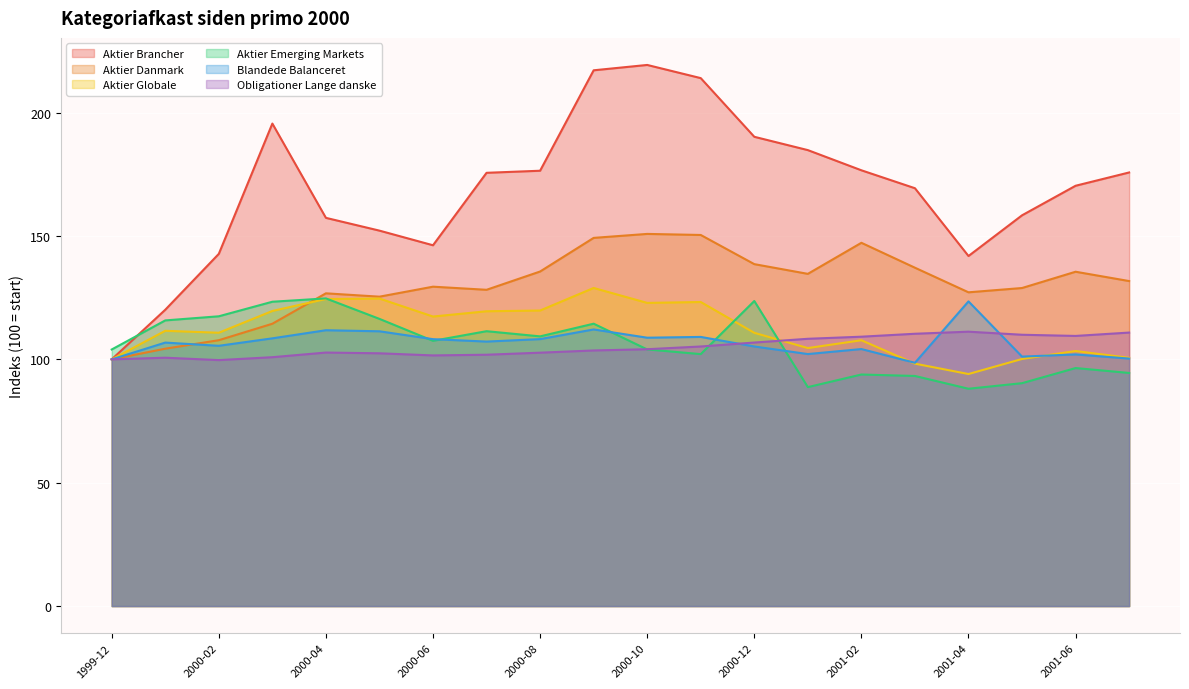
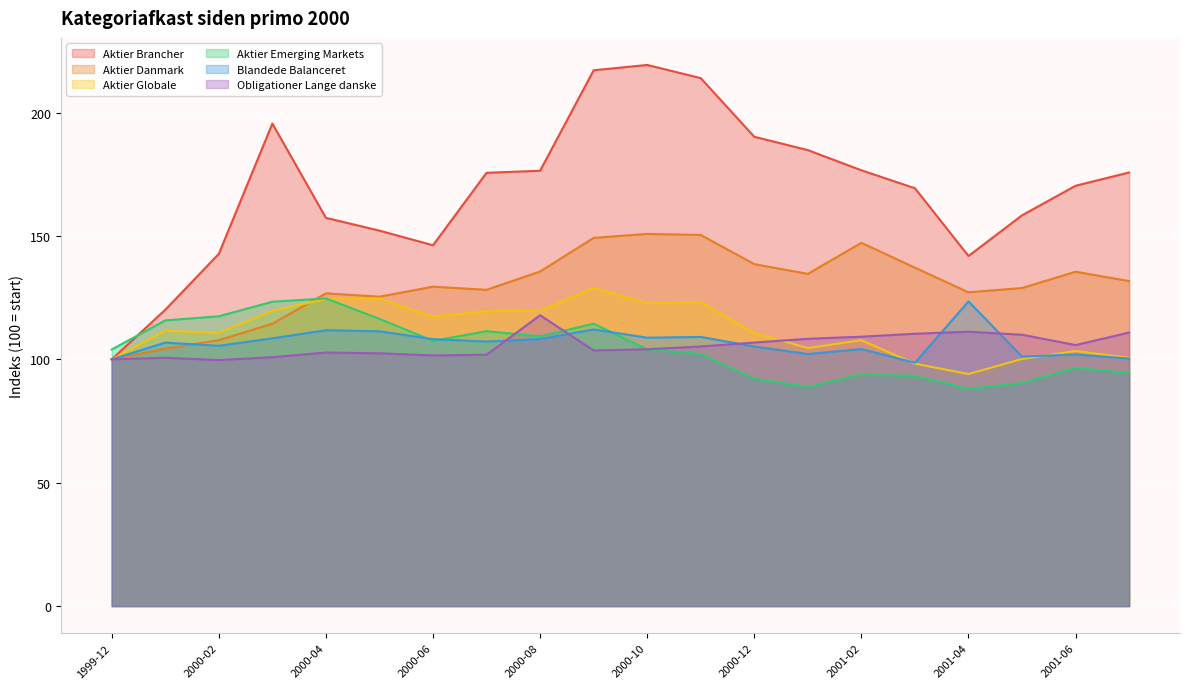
Obligationer Lange danske, 2000-08: 103 -> 118
Aktier Emerging Markets, 2000-12: 124 -> 92
Obligationer Lange danske, 2001-06: 110 -> 106
